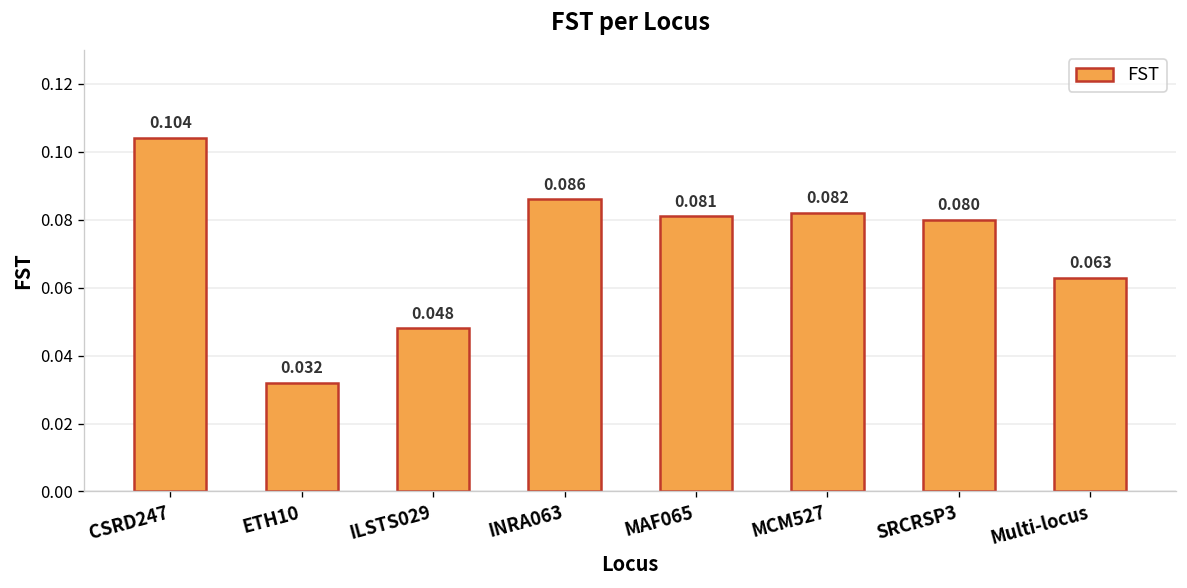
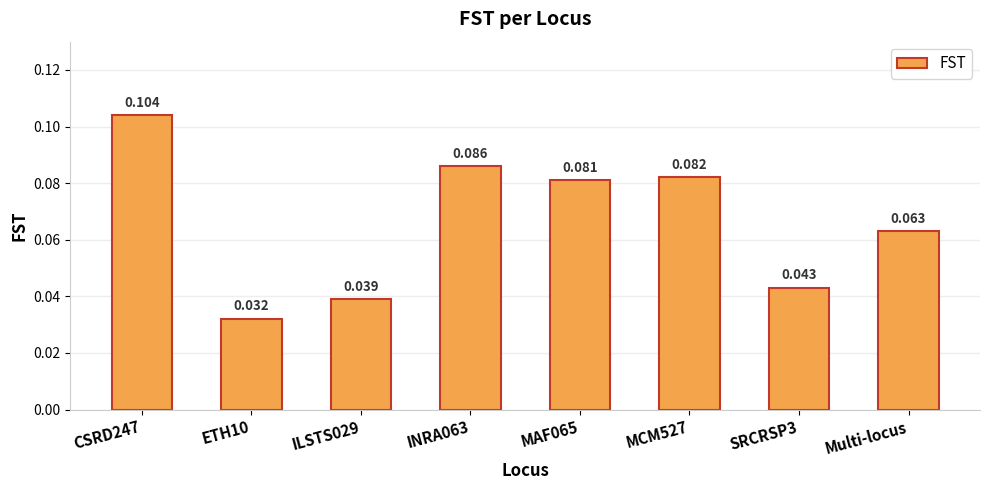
ILSTS029: 0.048 -> 0.039
SRCRSP3: 0.080 -> 0.043
